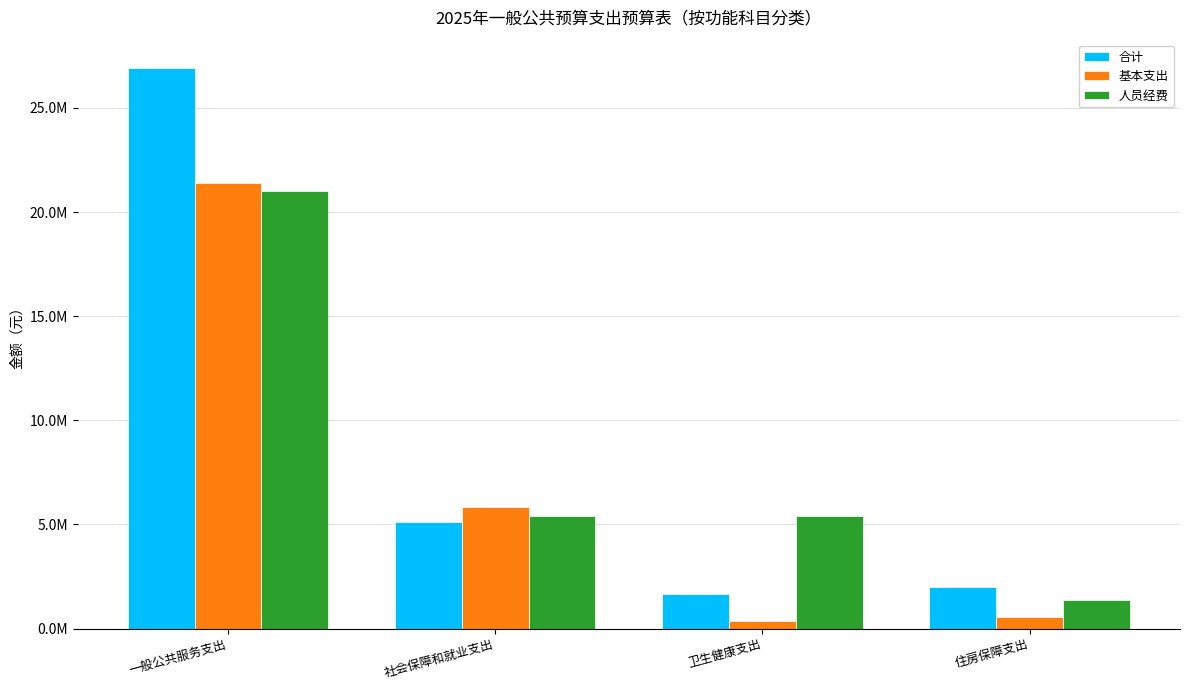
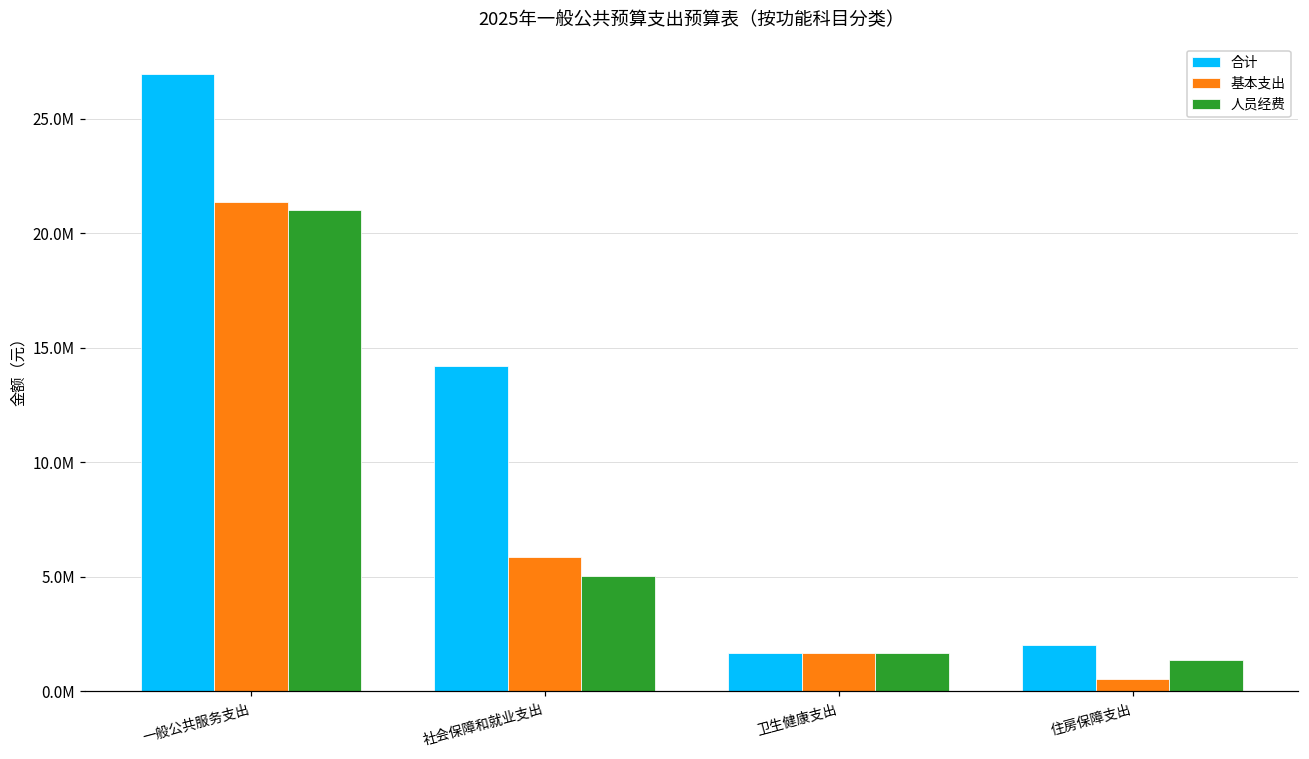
合计, 社会保障和就业支出: 5100000 -> 14200000
人员经费, 社会保障和就业支出: 5400000 -> 5000000
基本支出, 卫生健康支出: 400000 -> 1700000
人员经费, 卫生健康支出: 5400000 -> 1700000
